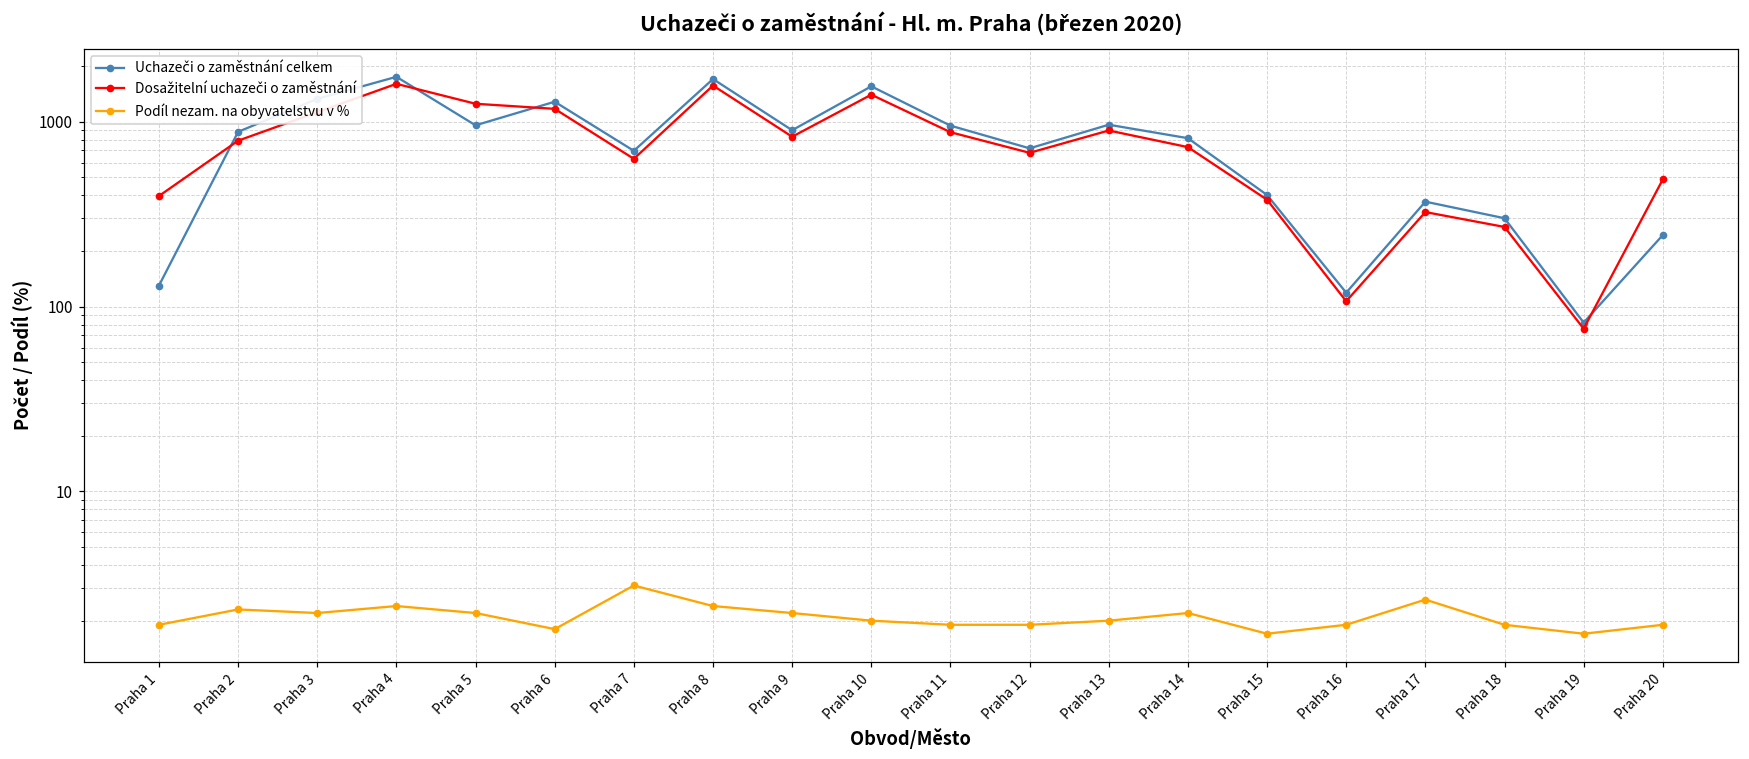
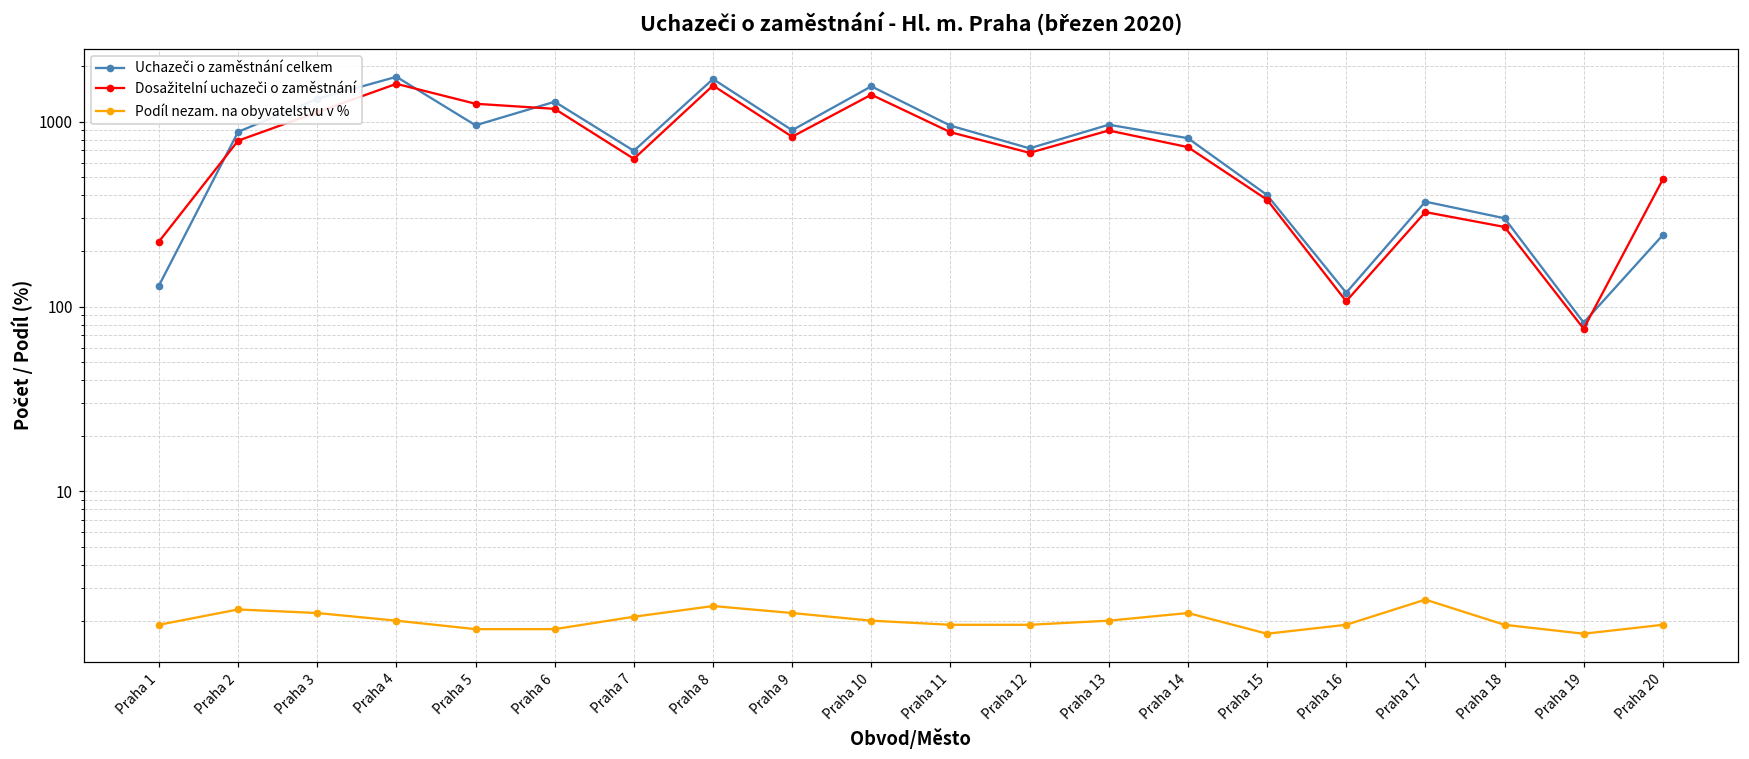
Dosažitelní uchazeči o zaměstnání, Praha 1: 400 -> 230
Podíl nezam. na obyvatelstvu v %, Praha 4: 2.4 -> 2.0
Podíl nezam. na obyvatelstvu v %, Praha 5: 2.2 -> 1.8
Podíl nezam. na obyvatelstvu v %, Praha 7: 3.1 -> 2.1
